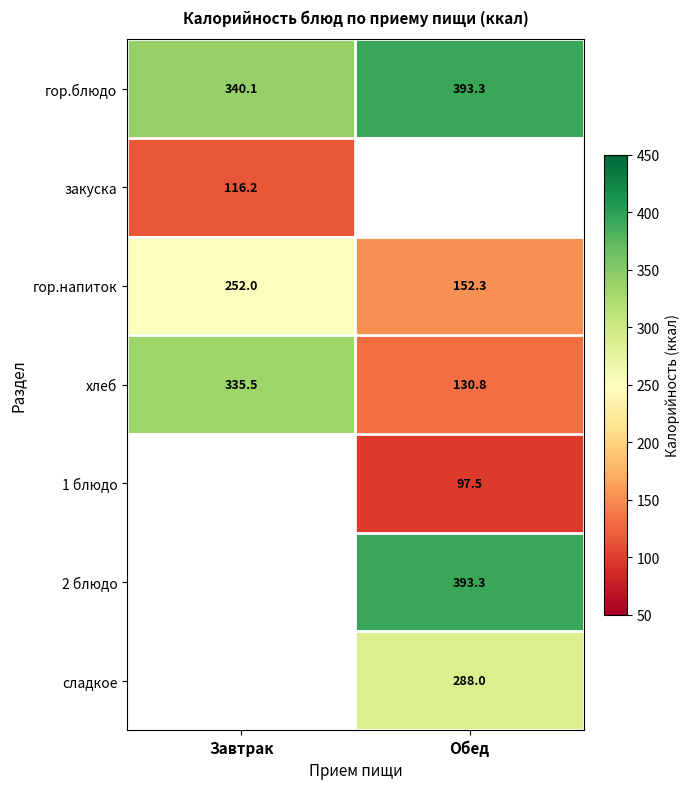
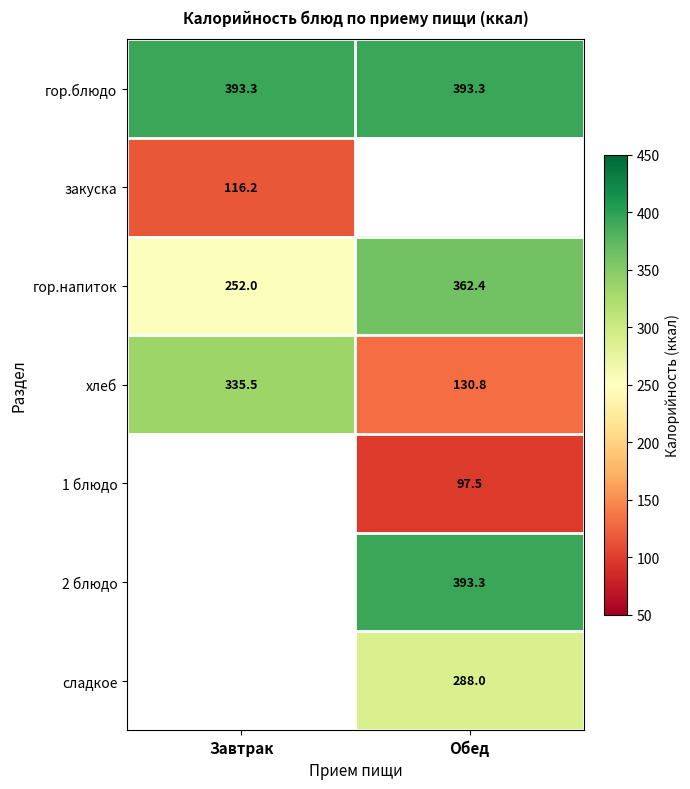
гор.блюдо, Завтрак: 340.1 -> 393.3
гор.напиток, Обед: 152.3 -> 362.4
